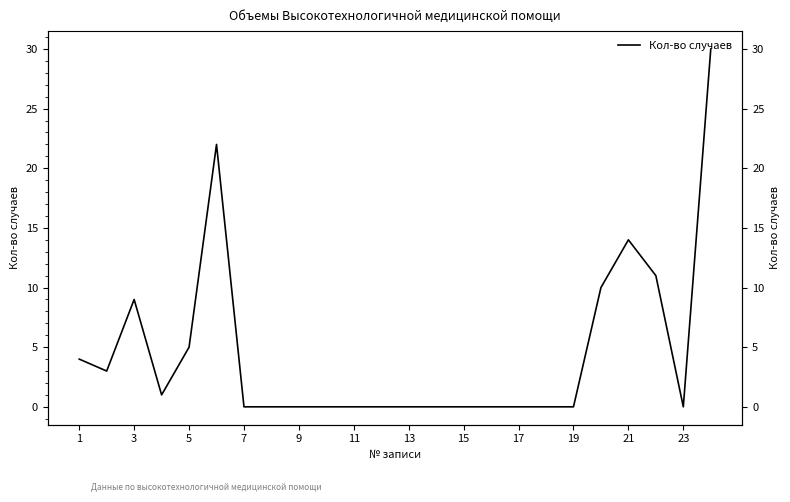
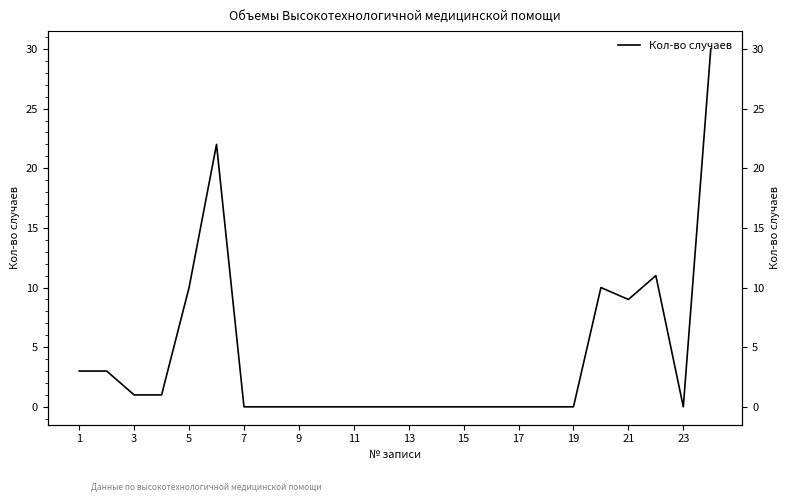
1: 4 -> 3
3: 9 -> 1
5: 5 -> 10
21: 14 -> 9
